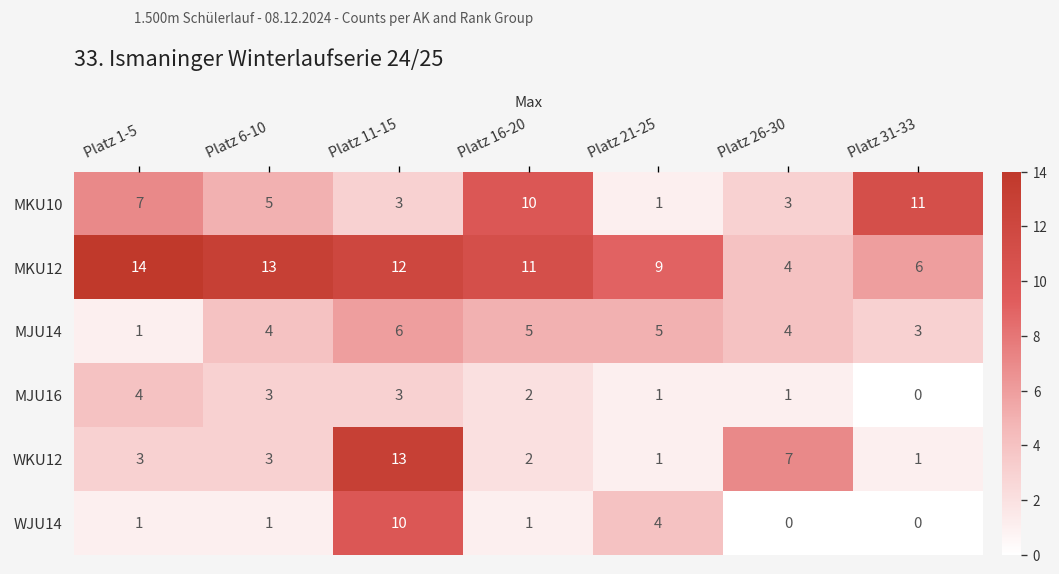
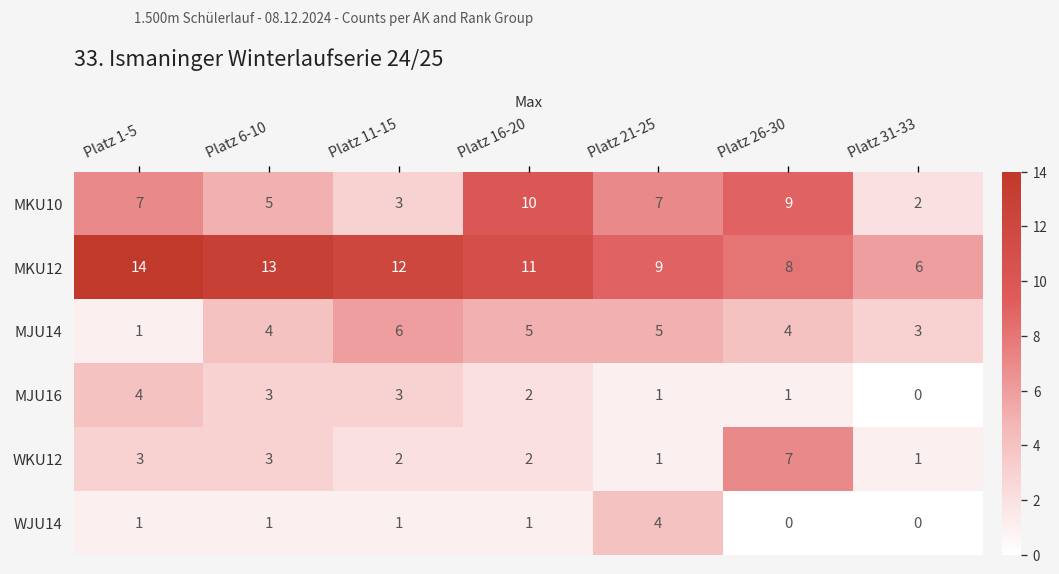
MKU10, Platz 21-25: 1 -> 7
MKU10, Platz 26-30: 3 -> 9
MKU10, Platz 31-33: 11 -> 2
MKU12, Platz 26-30: 4 -> 8
WKU12, Platz 11-15: 13 -> 2
WJU14, Platz 11-15: 10 -> 1
